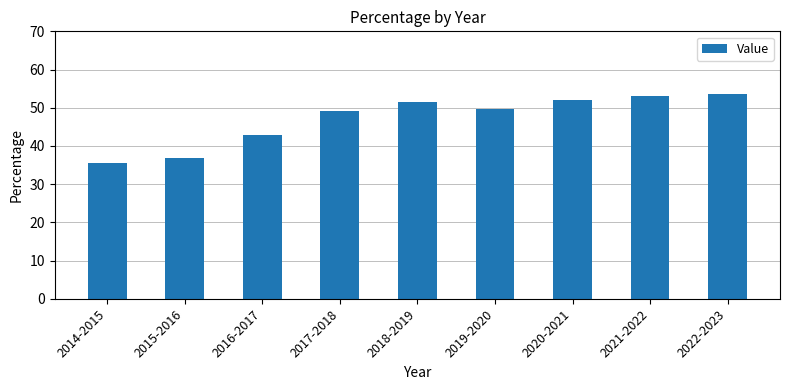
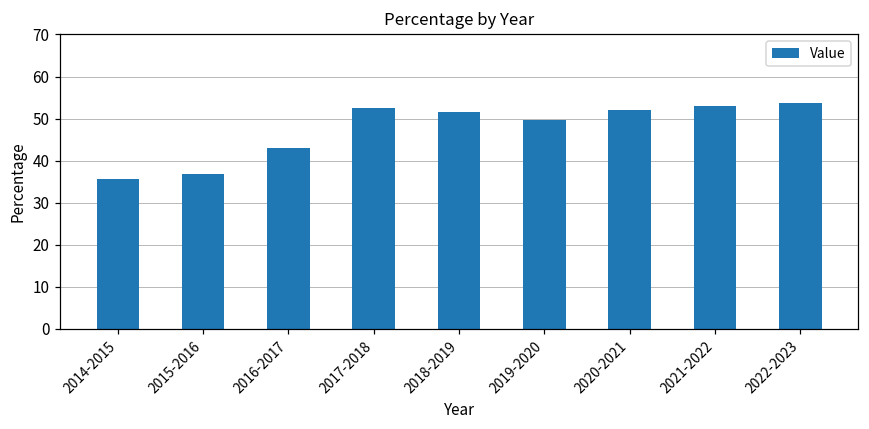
2017-2018: 49 -> 53
